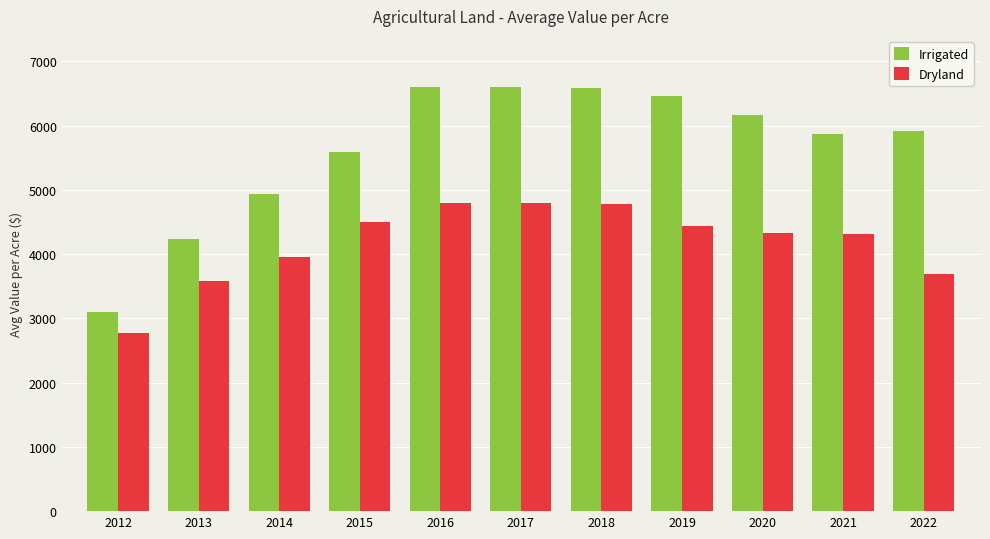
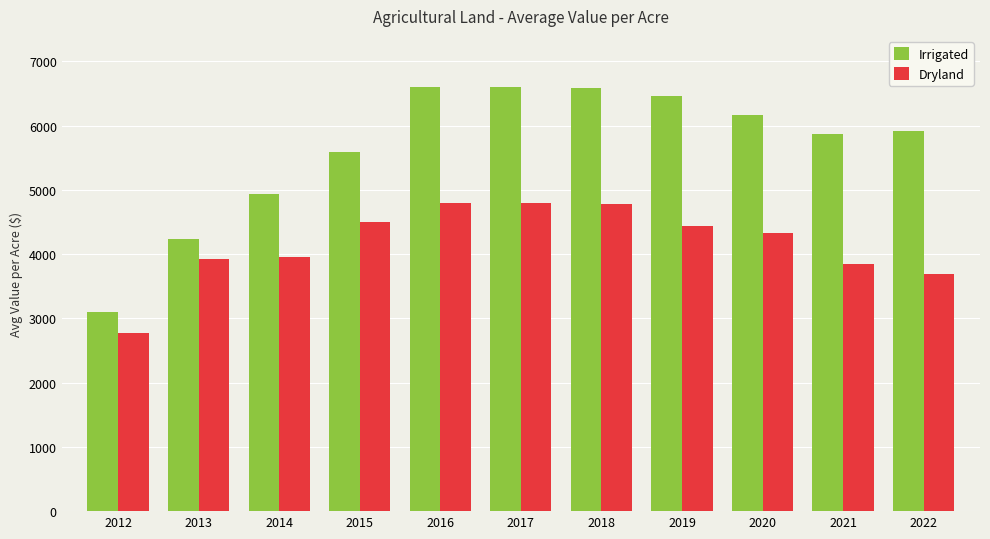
Dryland, 2013: 3600 -> 3900
Dryland, 2021: 4300 -> 3800
